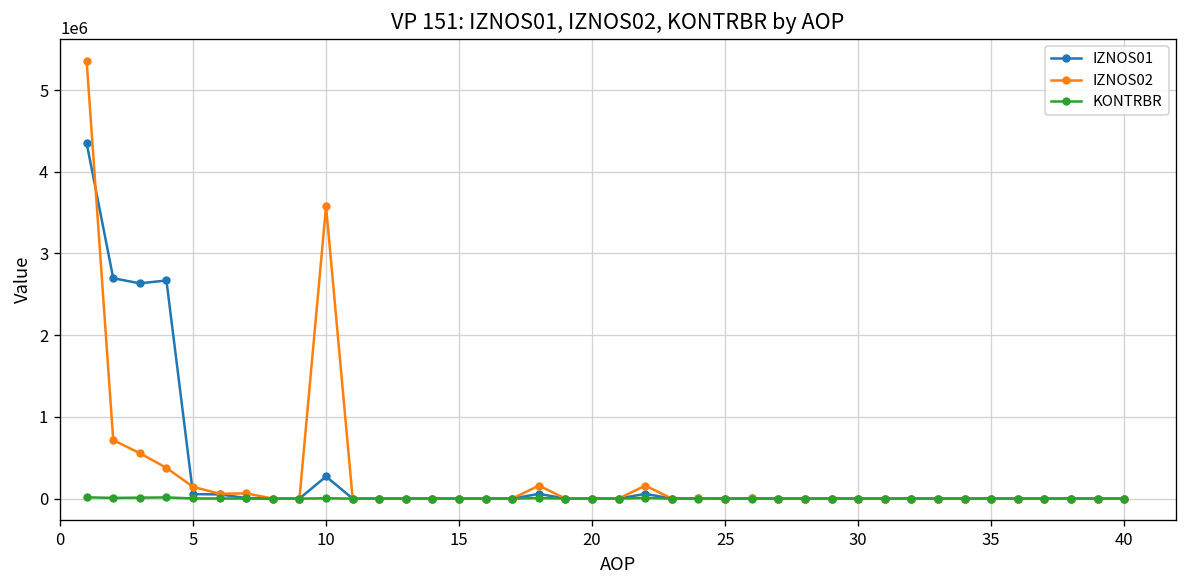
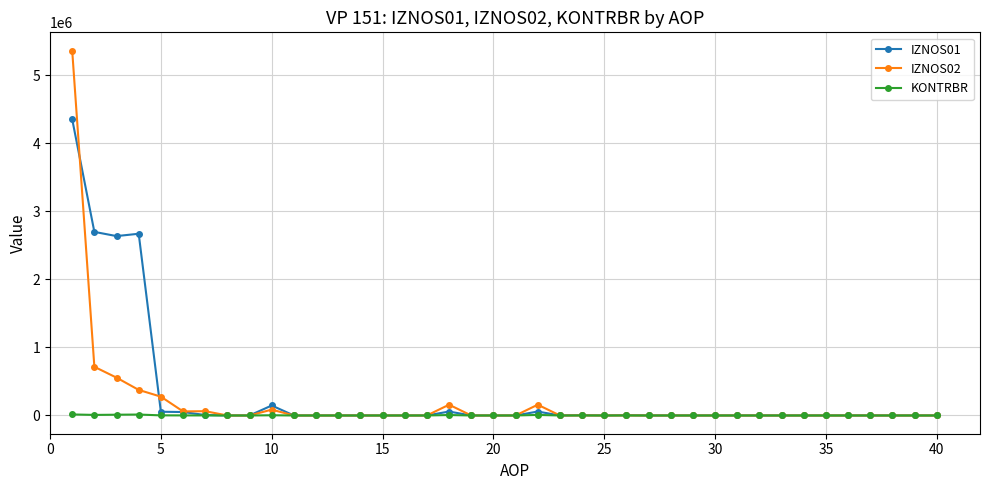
IZNOS02, 5: 100000 -> 300000
IZNOS01, 10: 300000 -> 100000
IZNOS02, 10: 3600000 -> 100000
